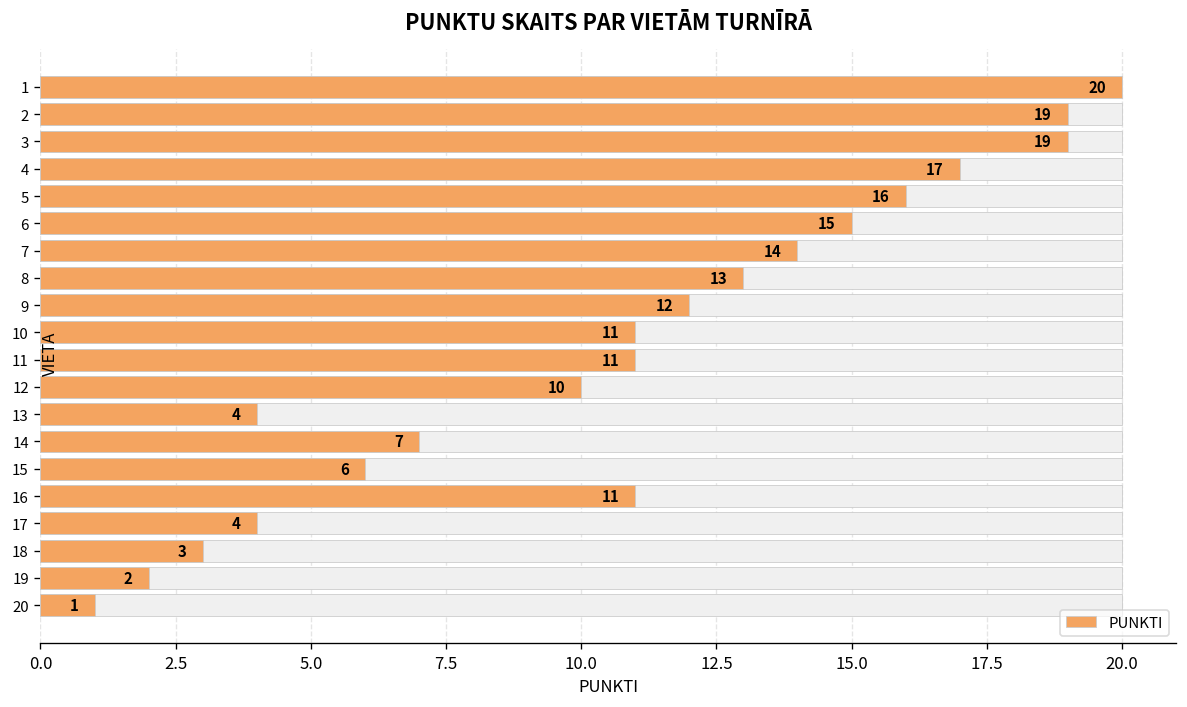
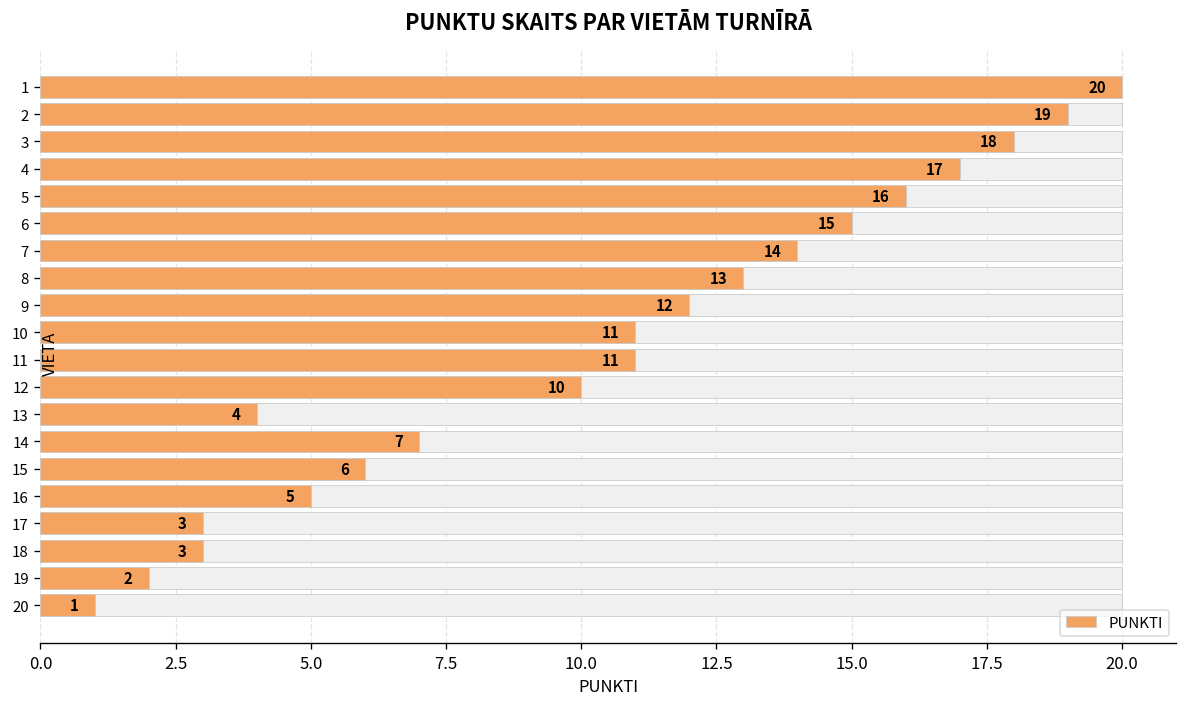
PUNKTI, 3: 19 -> 18
PUNKTI, 16: 11 -> 5
PUNKTI, 17: 4 -> 3
